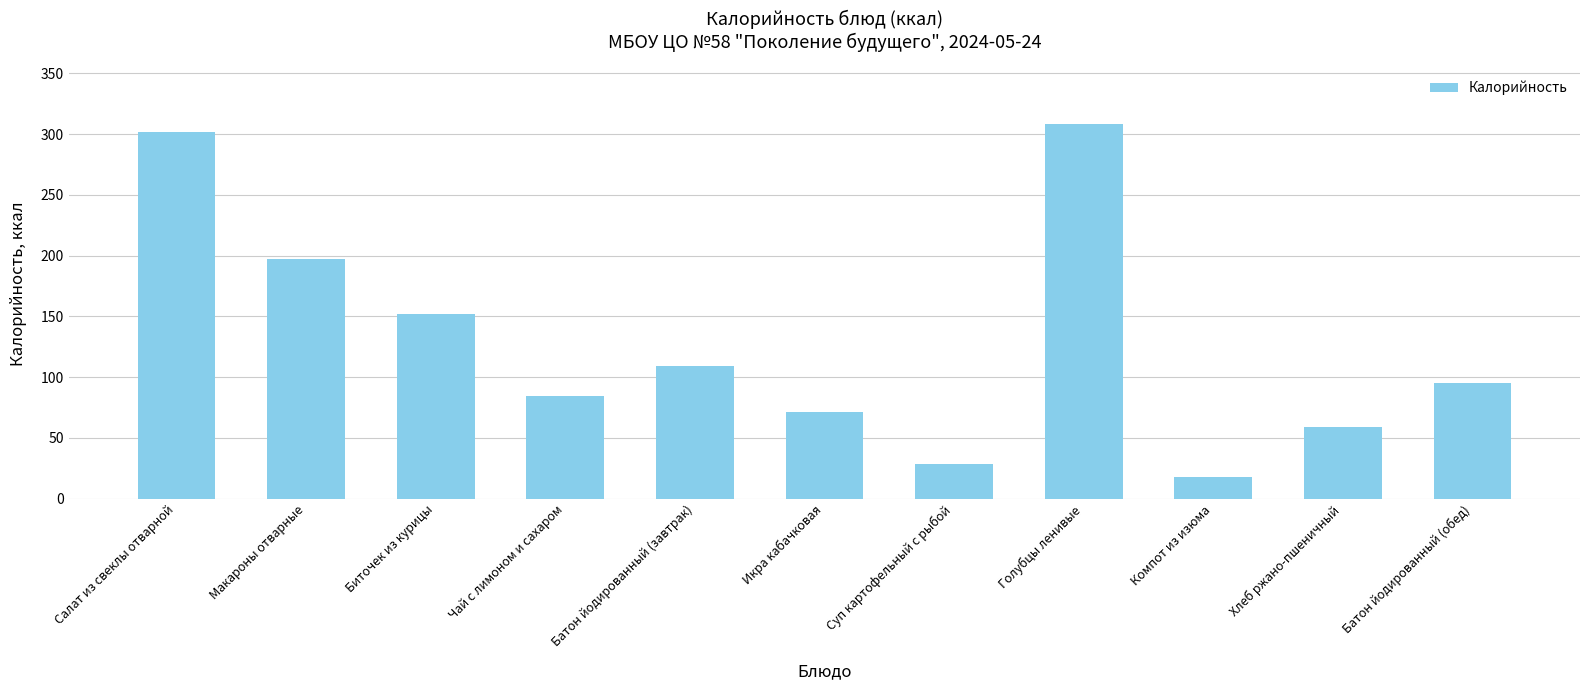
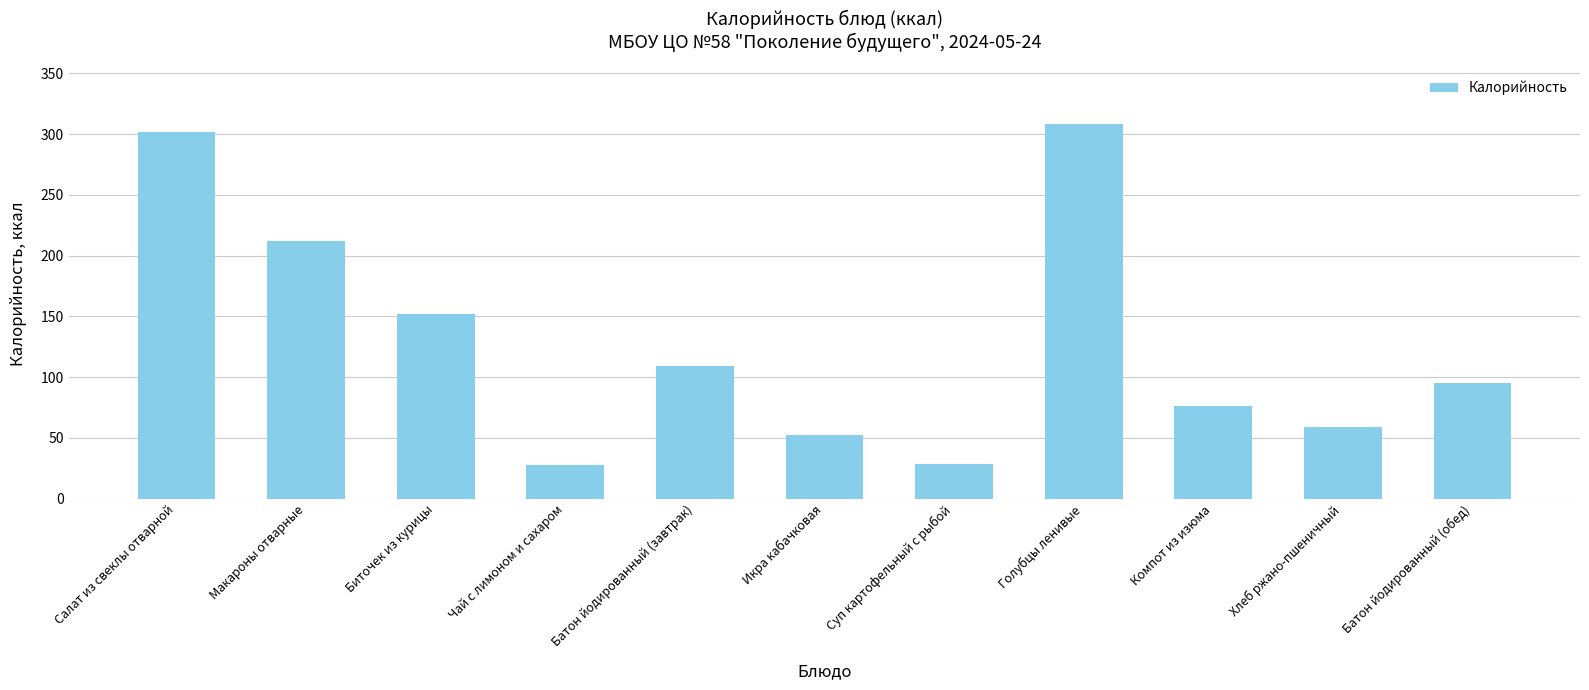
Макароны отварные: 197 -> 212
Чай с лимоном и сахаром: 84 -> 28
Икра кабачковая: 71 -> 52
Компот из изюма: 18 -> 76
